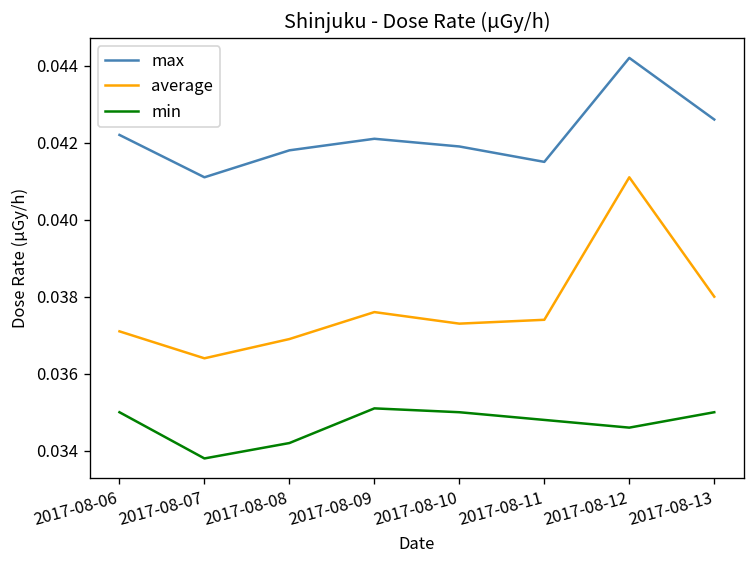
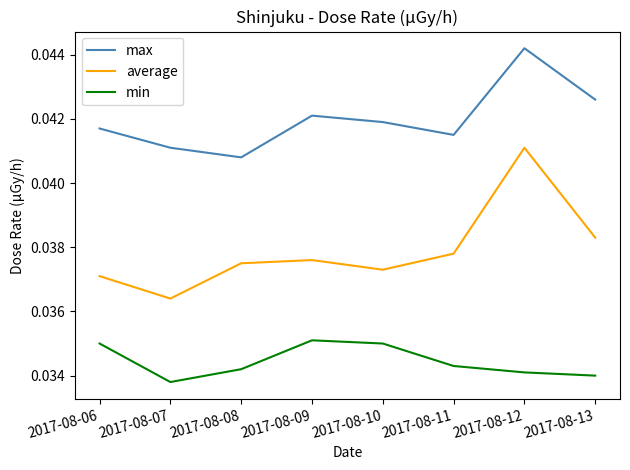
max, 2017-08-06: 0.0422 -> 0.0417
max, 2017-08-08: 0.0418 -> 0.0408
average, 2017-08-08: 0.0369 -> 0.0375
average, 2017-08-11: 0.0374 -> 0.0378
min, 2017-08-11: 0.0348 -> 0.0343
min, 2017-08-12: 0.0346 -> 0.0341
average, 2017-08-13: 0.0380 -> 0.0383
min, 2017-08-13: 0.035 -> 0.034
